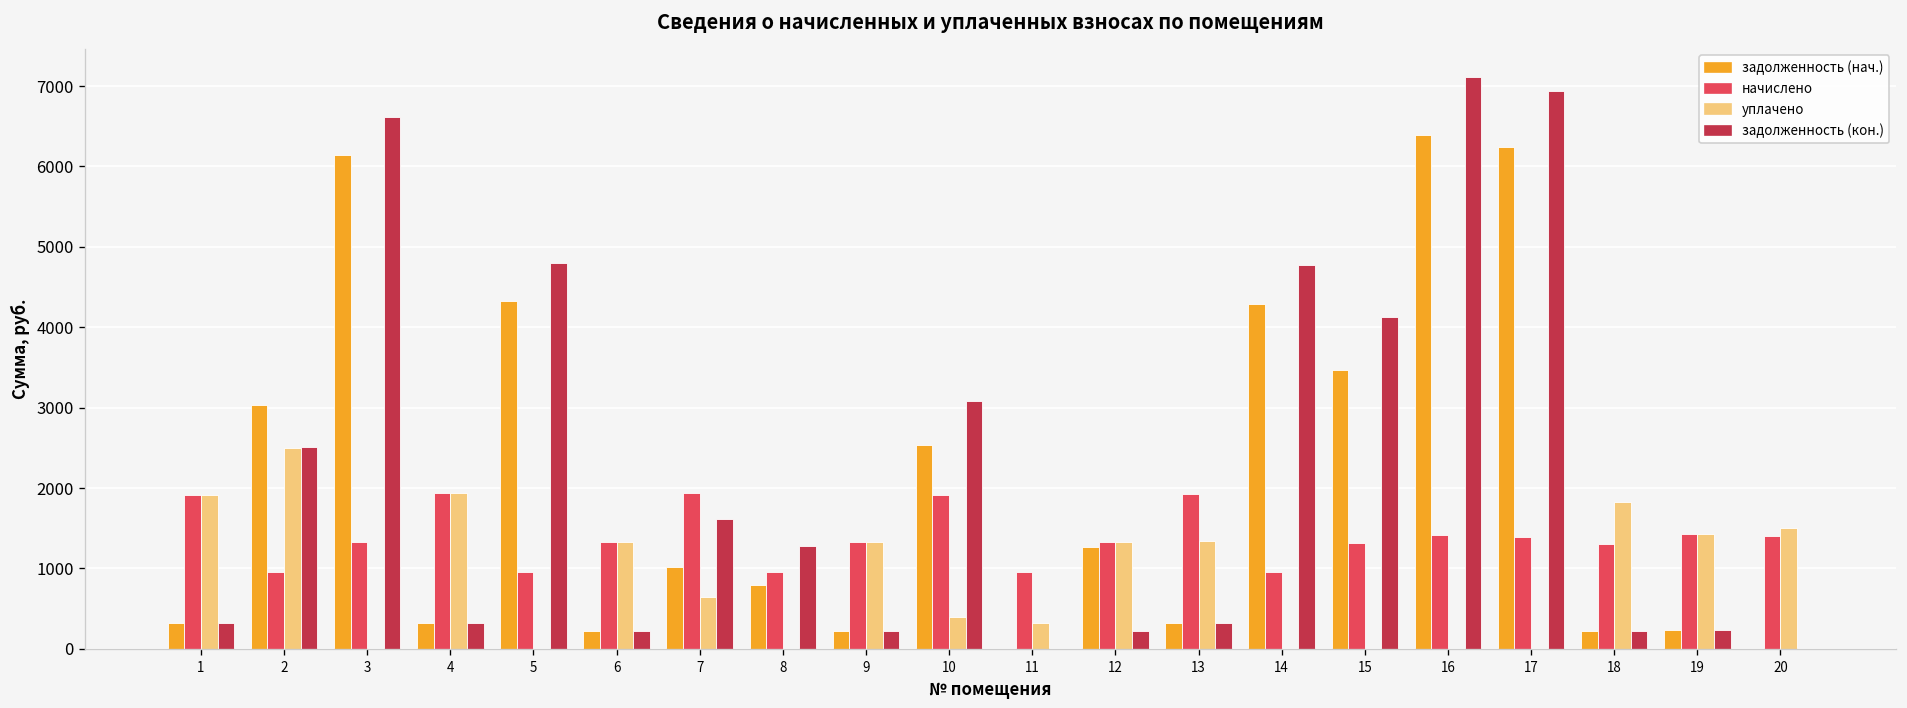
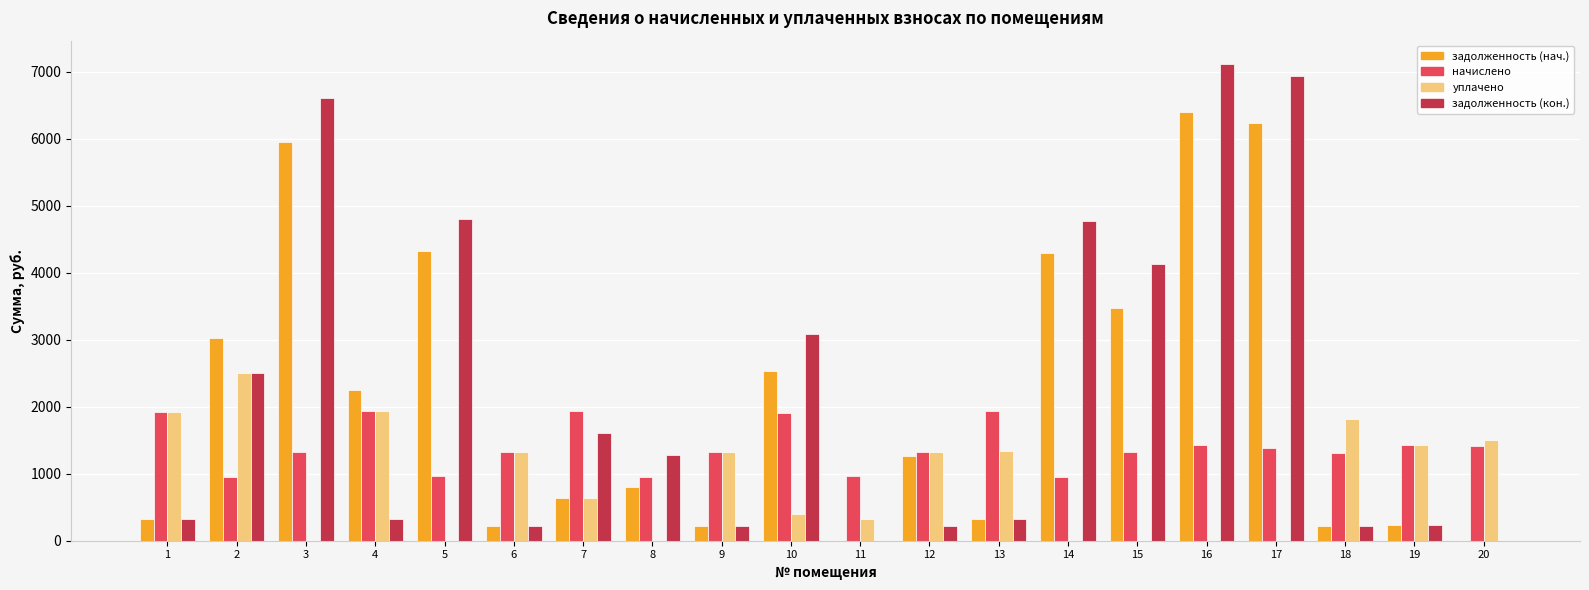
задолженность (нач.), 3: 6100 -> 6000
задолженность (нач.), 4: 300 -> 2200
задолженность (нач.), 7: 1000 -> 600
